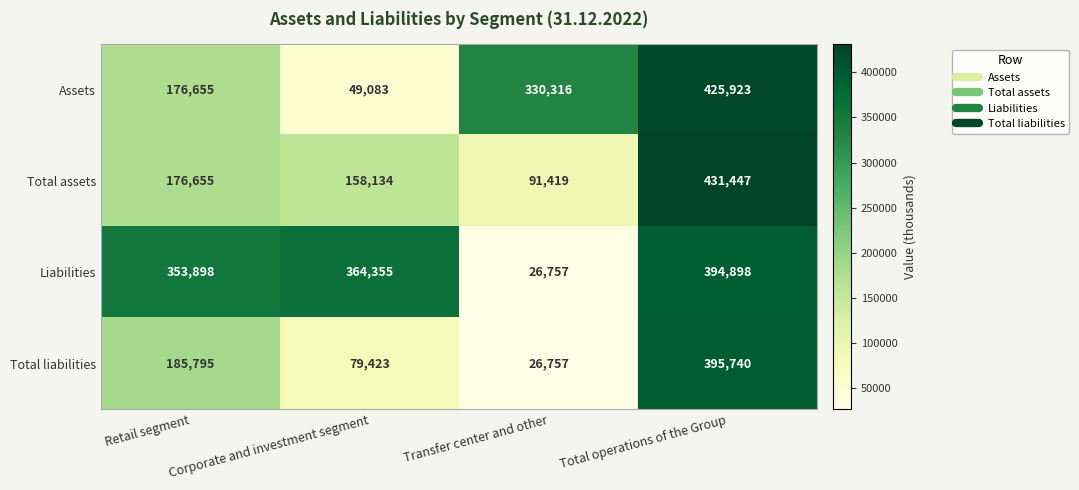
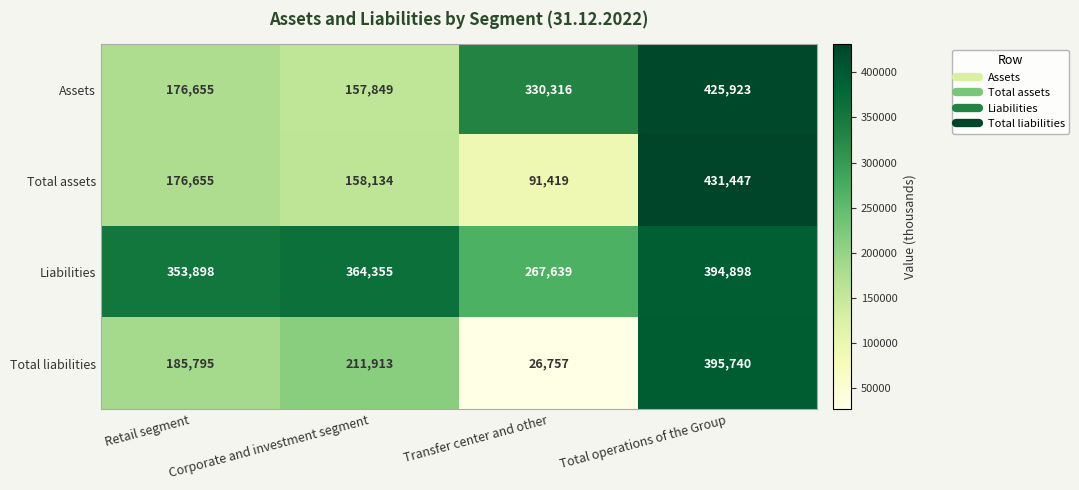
Assets, Corporate and investment segment: 49,083 -> 157,849
Liabilities, Transfer center and other: 26,757 -> 267,639
Total liabilities, Corporate and investment segment: 79,423 -> 211,913
